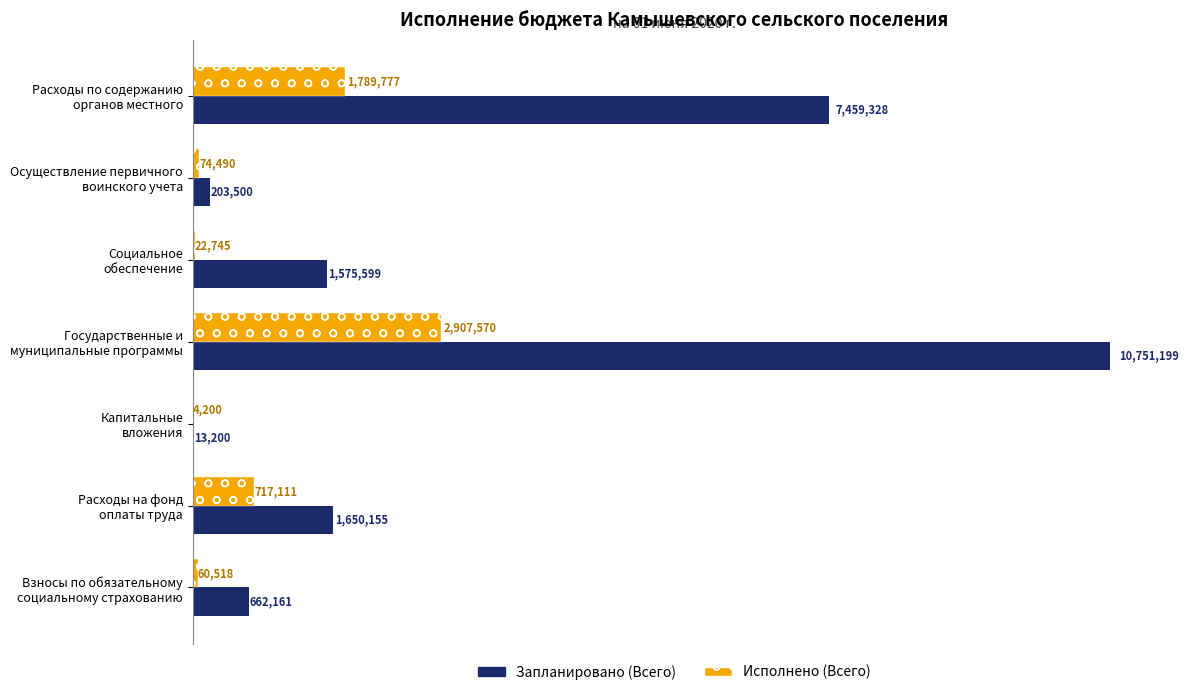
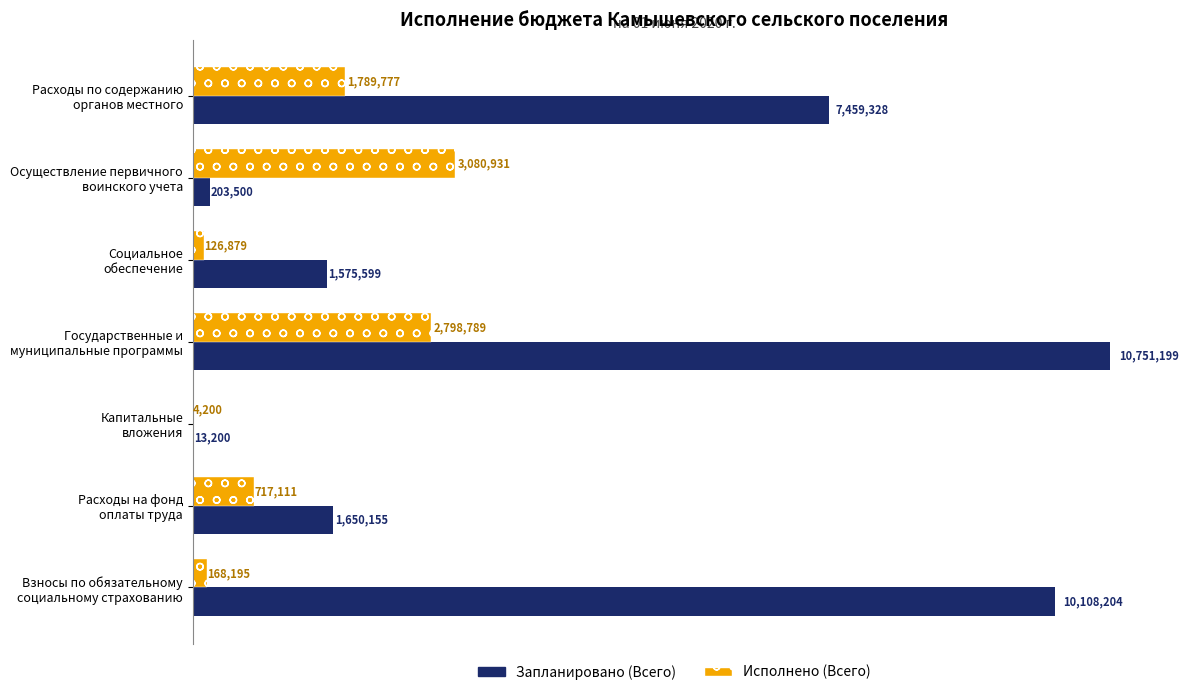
Исполнено (Всего), Осуществление первичного воинского учета: 74,490 -> 3,080,931
Исполнено (Всего), Социальное обеспечение: 22,745 -> 126,879
Исполнено (Всего), Государственные и муниципальные программы: 2,907,570 -> 2,798,789
Исполнено (Всего), Взносы по обязательному социальному страхованию: 60,518 -> 168,195
Запланировано (Всего), Взносы по обязательному социальному страхованию: 662,161 -> 10,108,204
